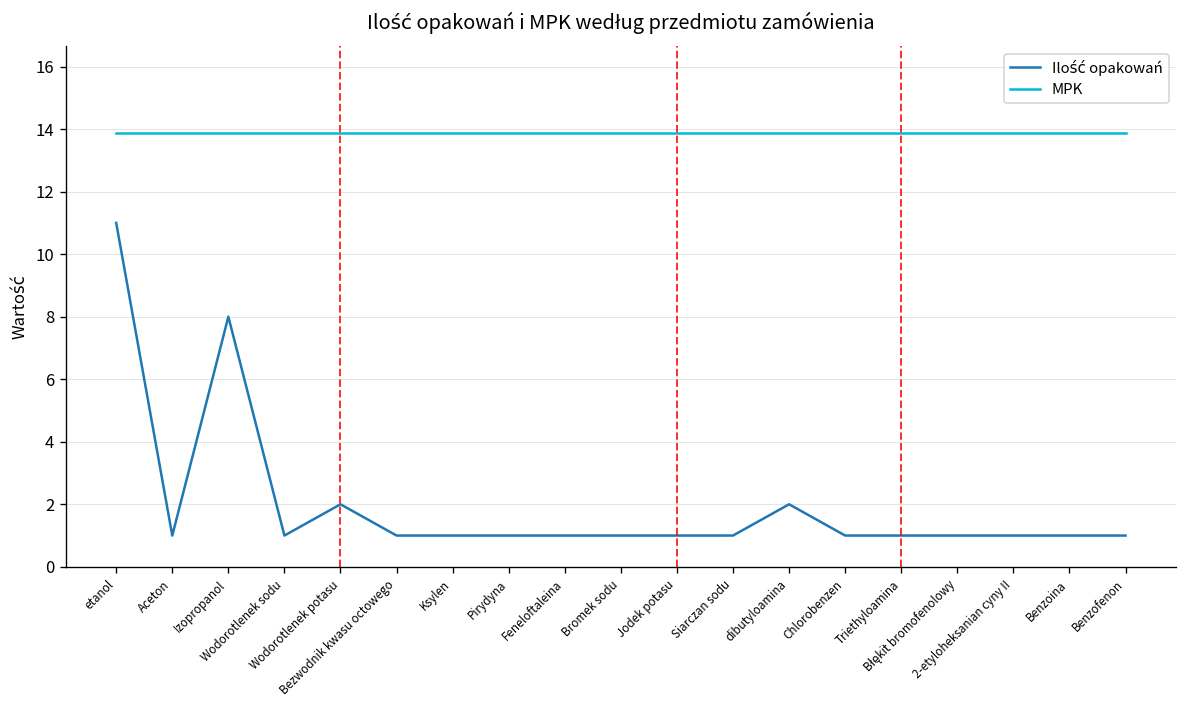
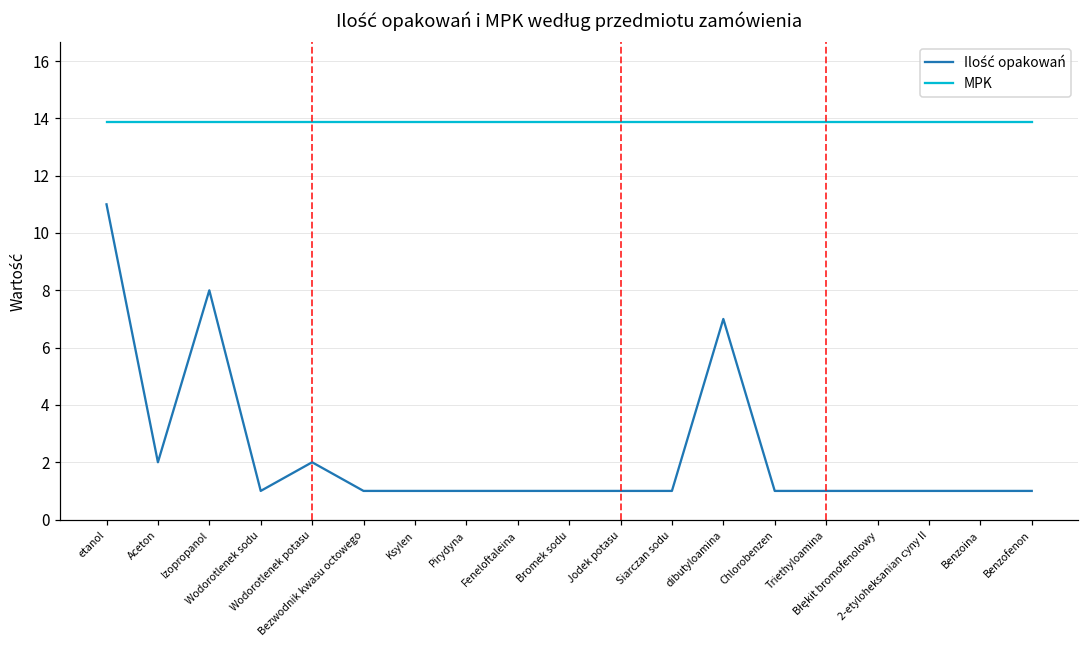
Ilość opakowań, Aceton: 1 -> 2
Ilość opakowań, dibutyloamina: 2 -> 7
